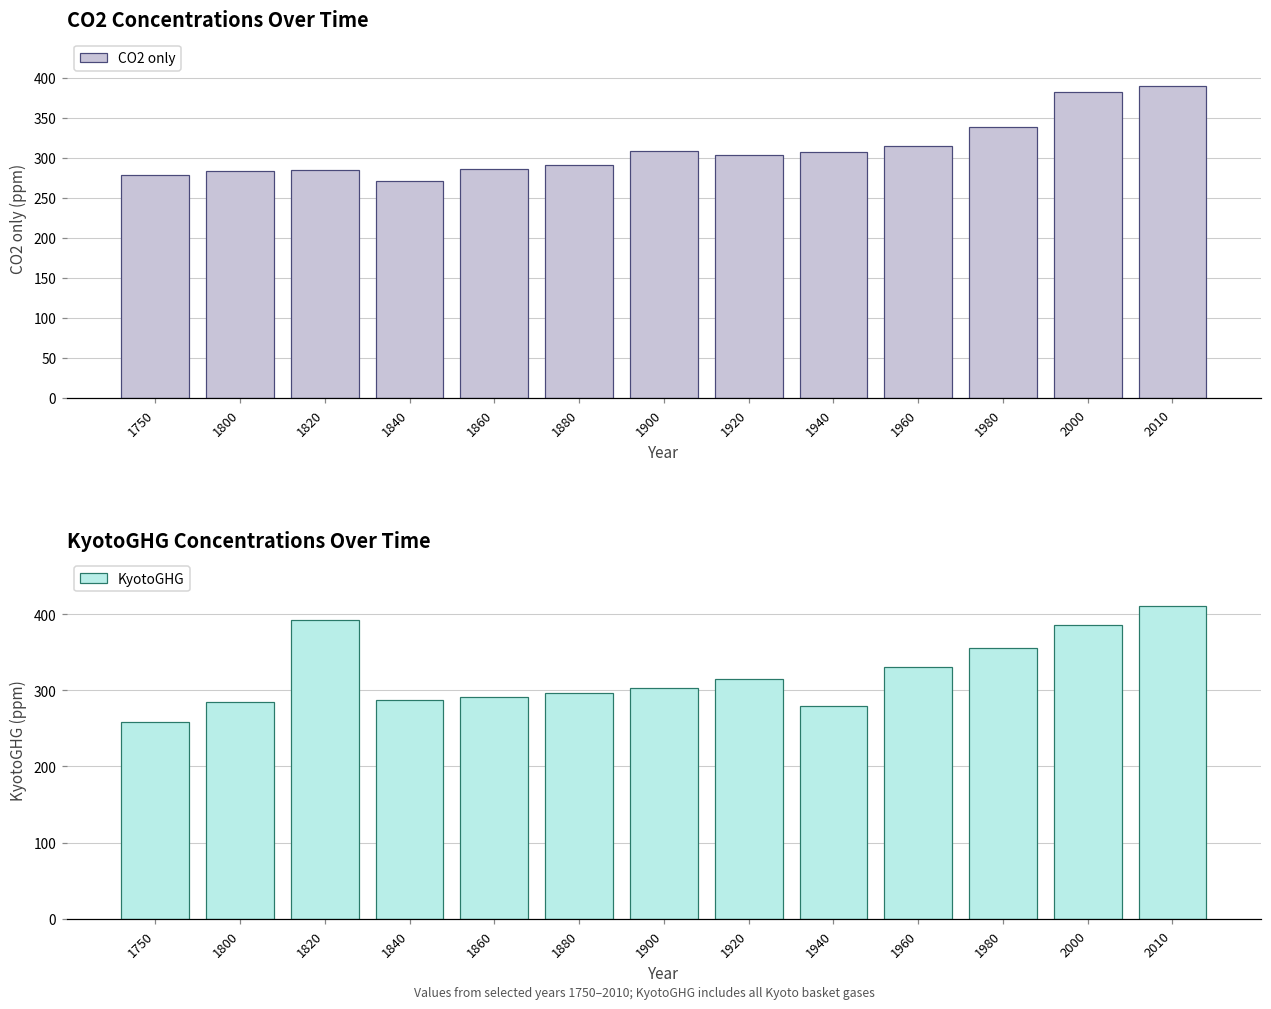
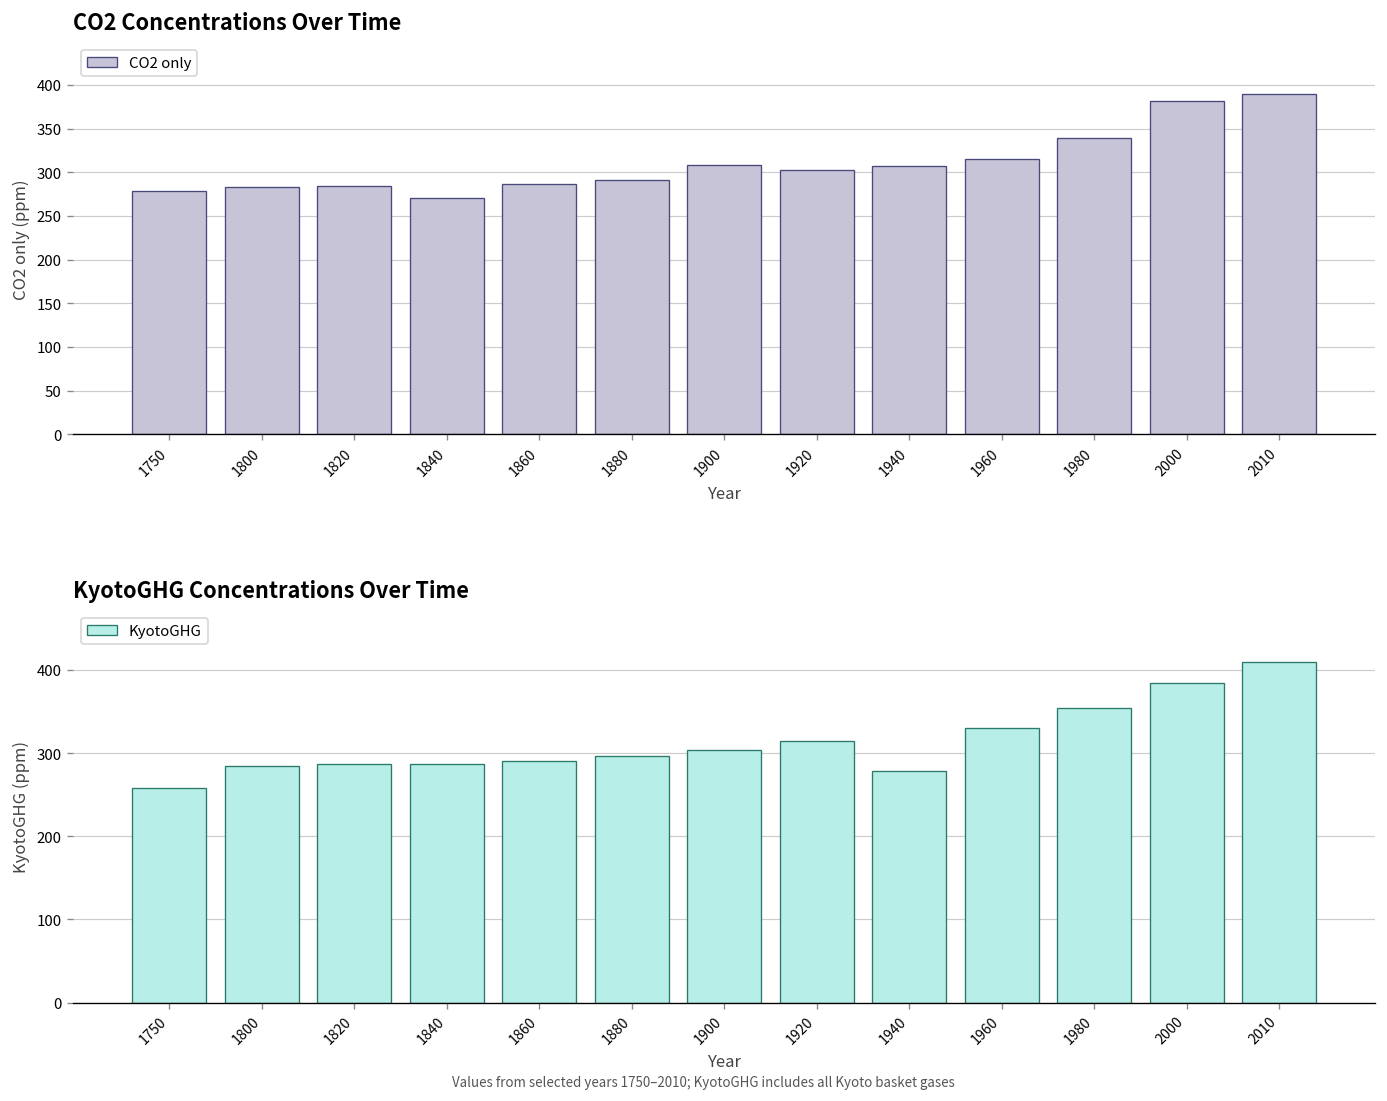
KyotoGHG Concentrations Over Time, 1820: 390 -> 290
